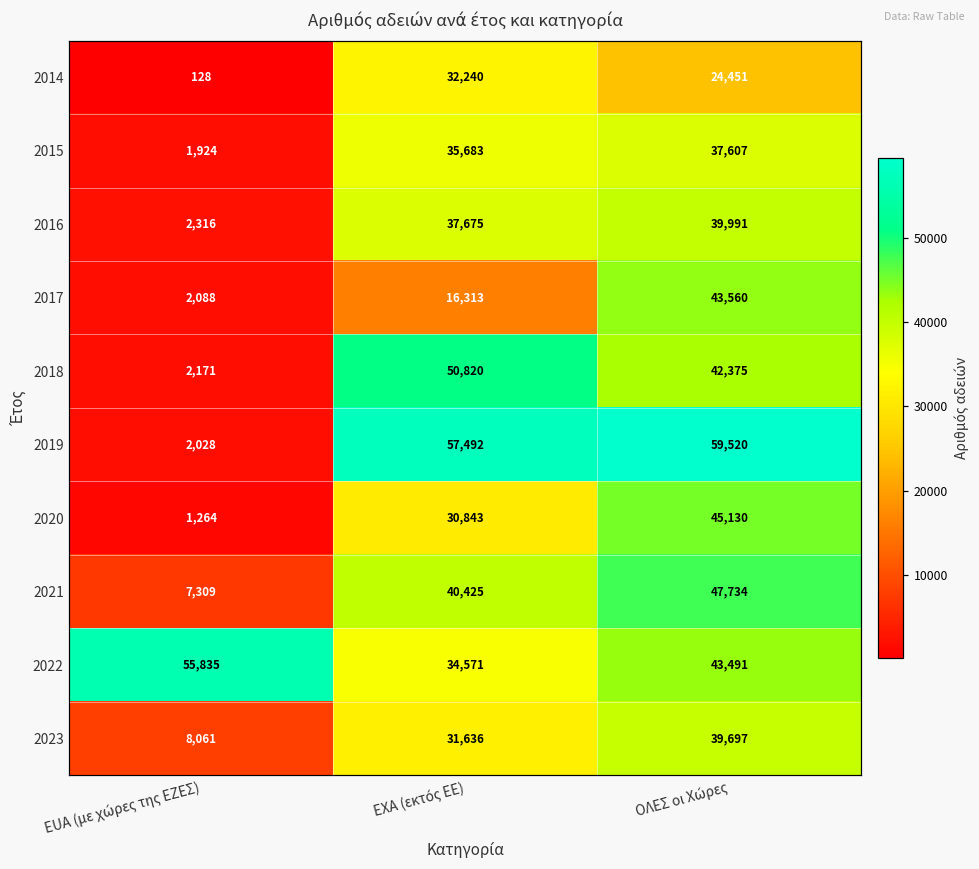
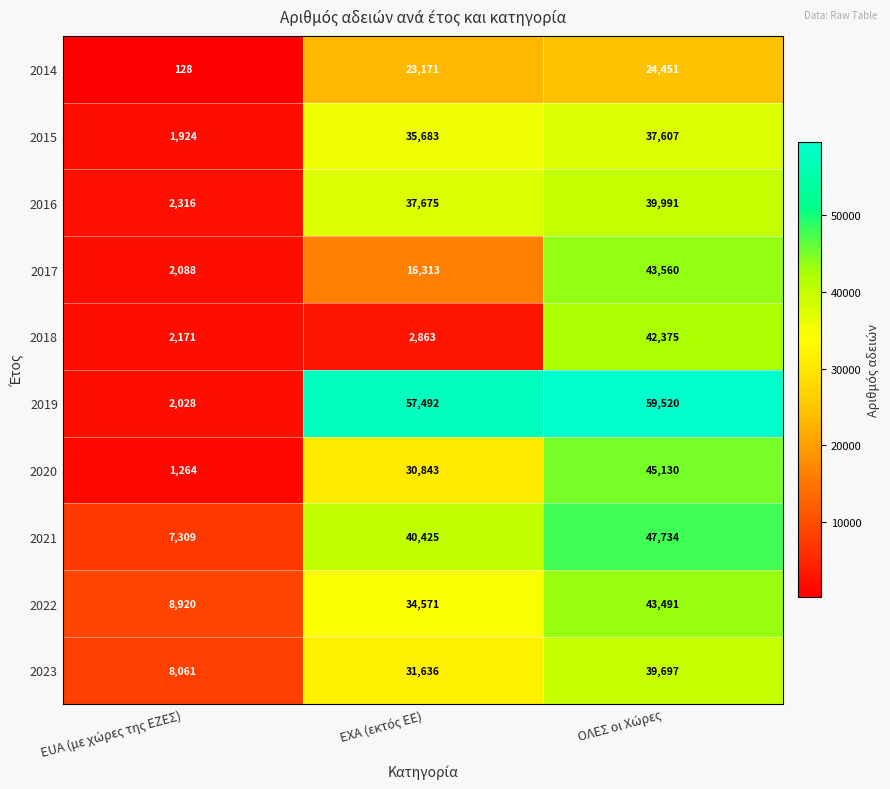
2014, EXA (εκτός ΕΕ): 32,240 -> 23,171
2018, EXA (εκτός ΕΕ): 50,820 -> 2,863
2022, EUA (με χώρες της ΕΖΕΣ): 55,835 -> 8,920
